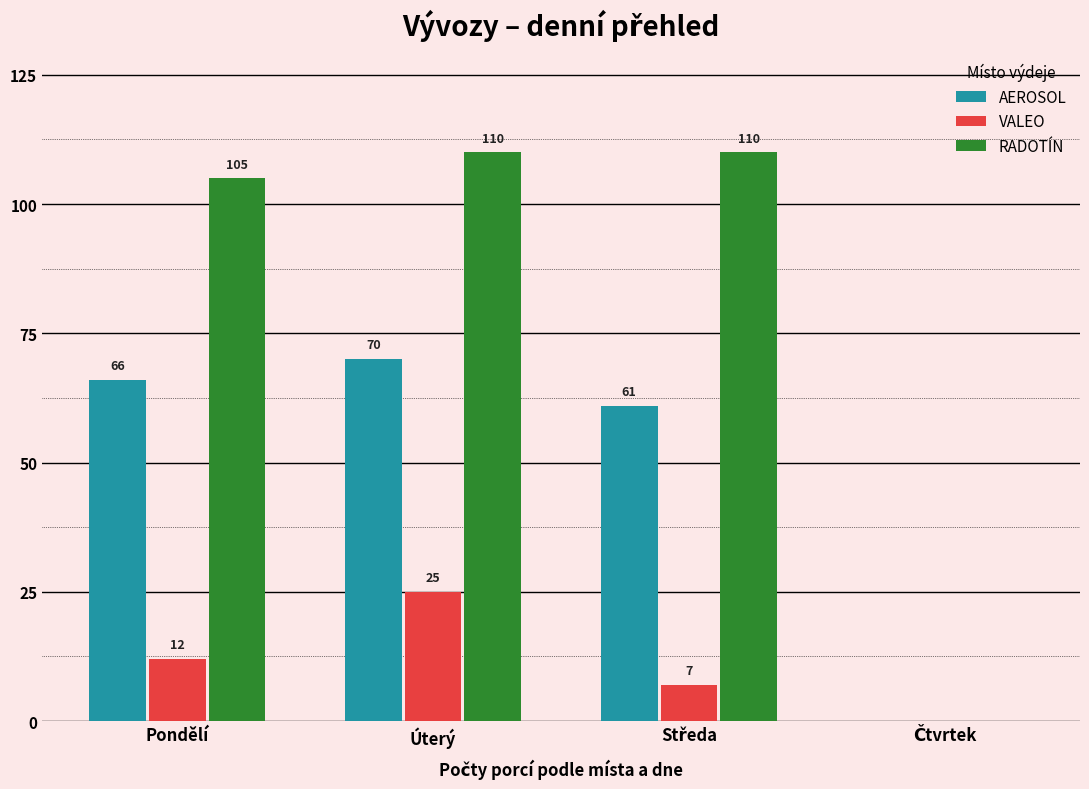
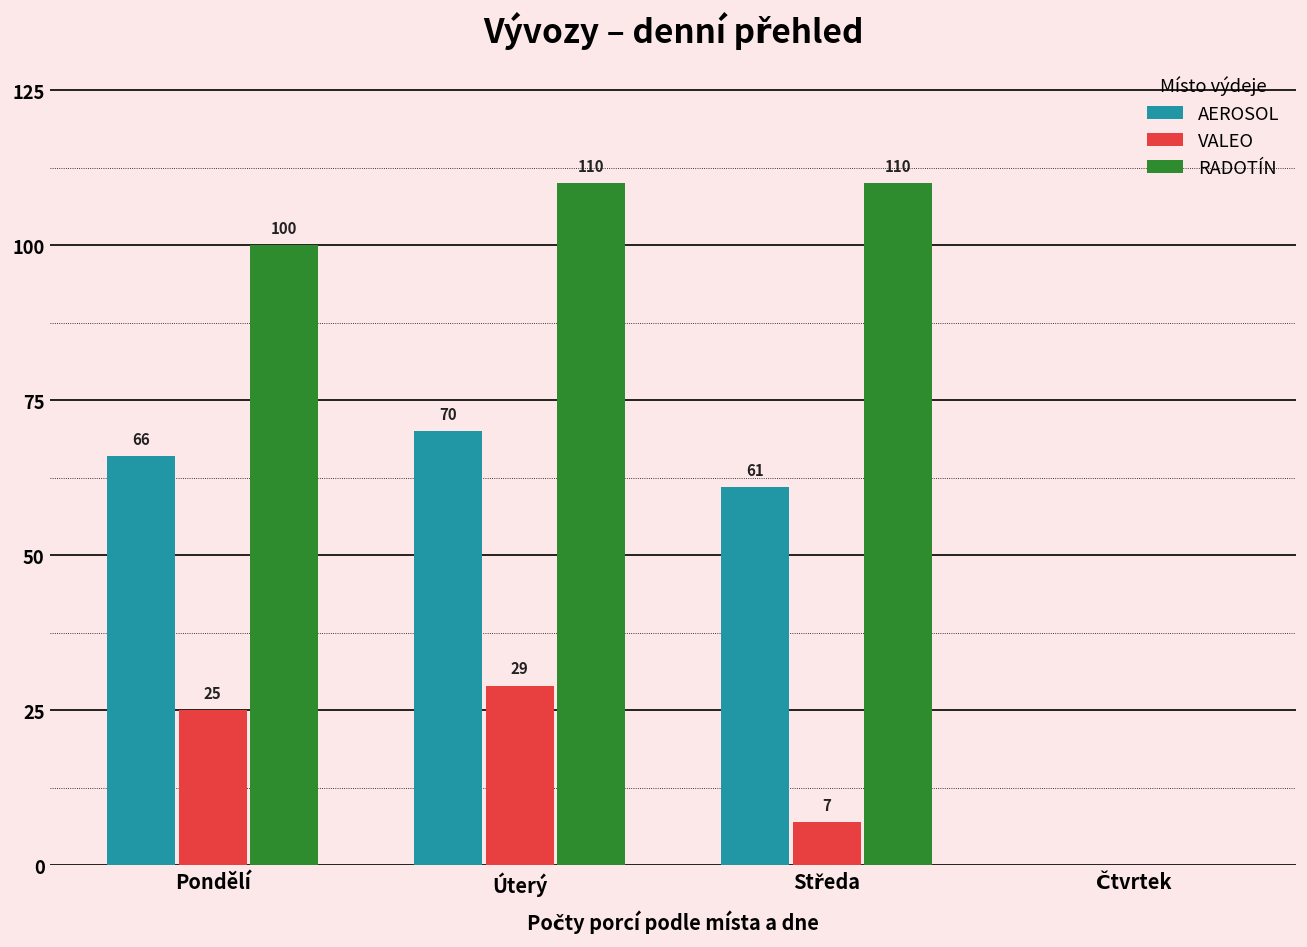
VALEO, Pondělí: 12 -> 25
RADOTÍN, Pondělí: 105 -> 100
VALEO, Úterý: 25 -> 29
